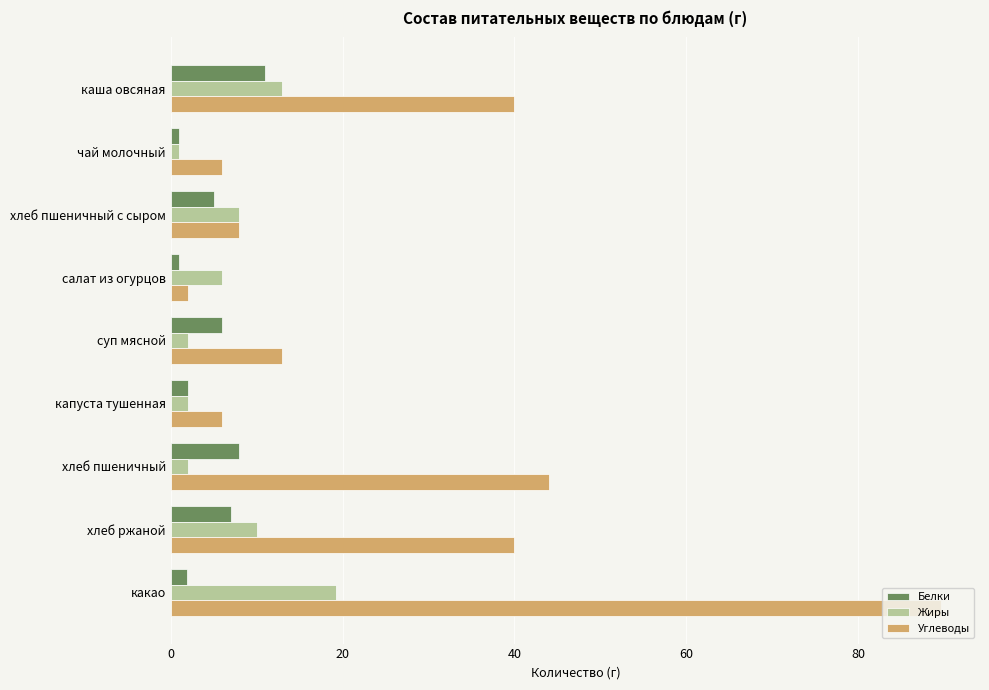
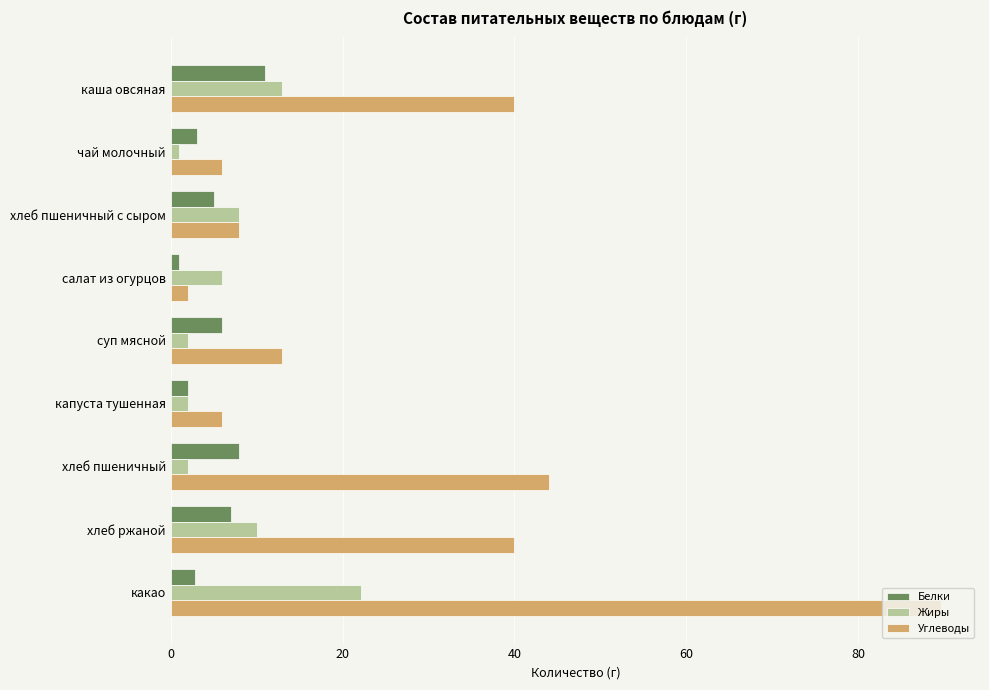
Белки, чай молочный: 1 -> 3
Белки, какао: 2 -> 3
Жиры, какао: 19 -> 22
